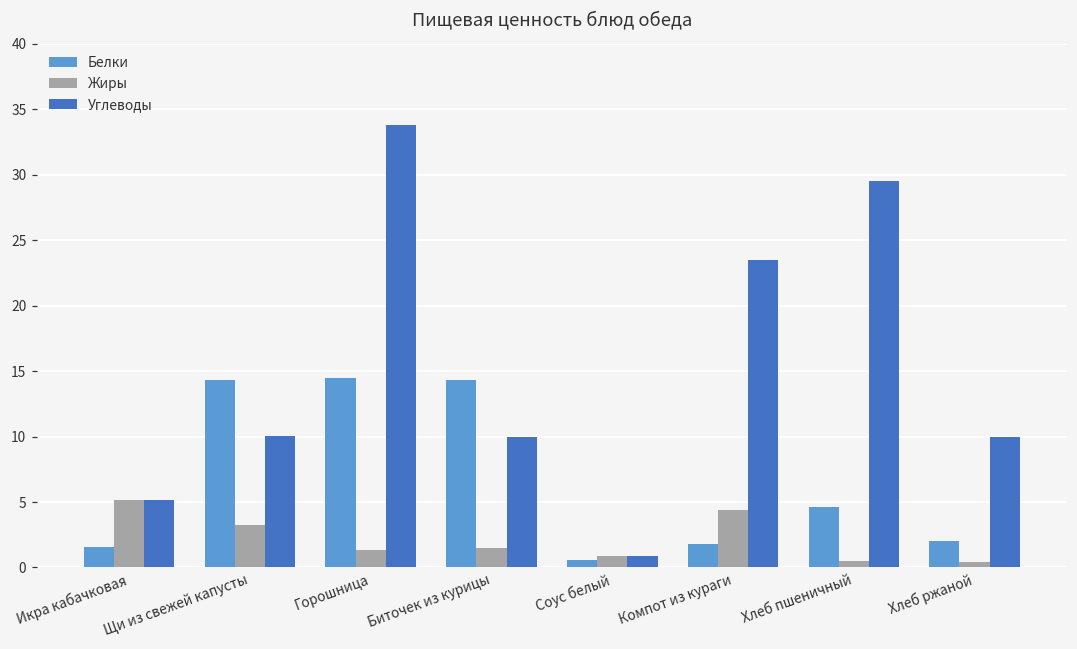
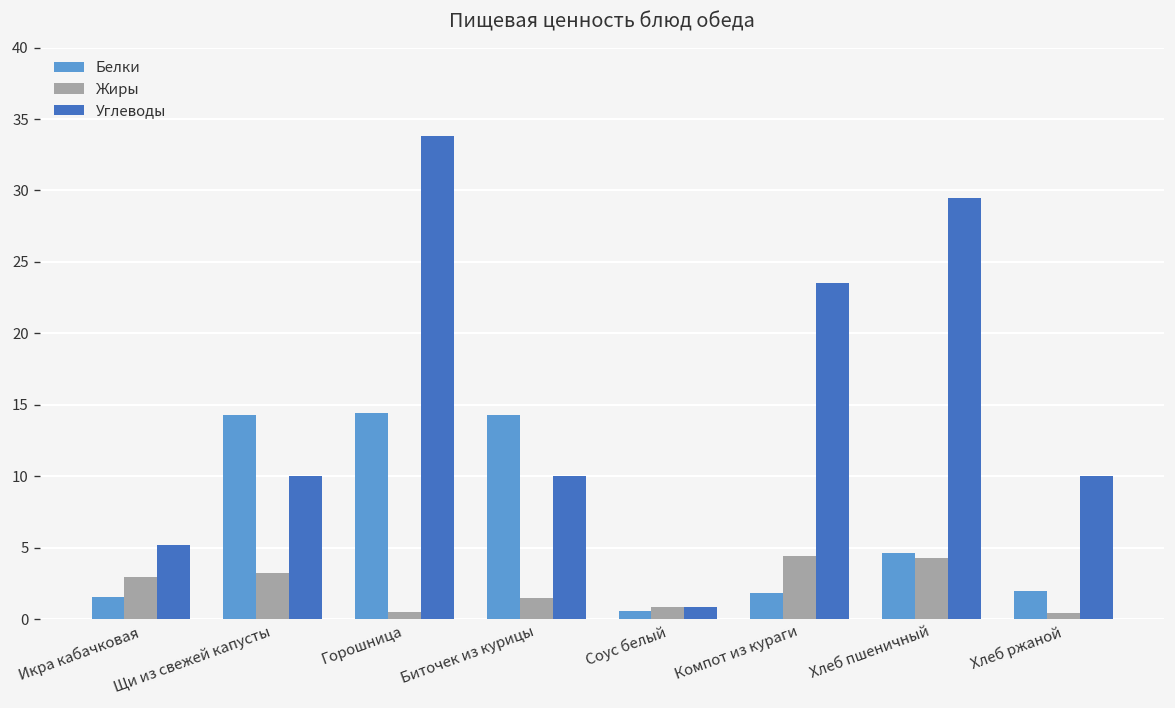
Жиры, Икра кабачковая: 5.2 -> 3.0
Жиры, Горошница: 1.3 -> 0.5
Жиры, Хлеб пшеничный: 0.5 -> 4.3
